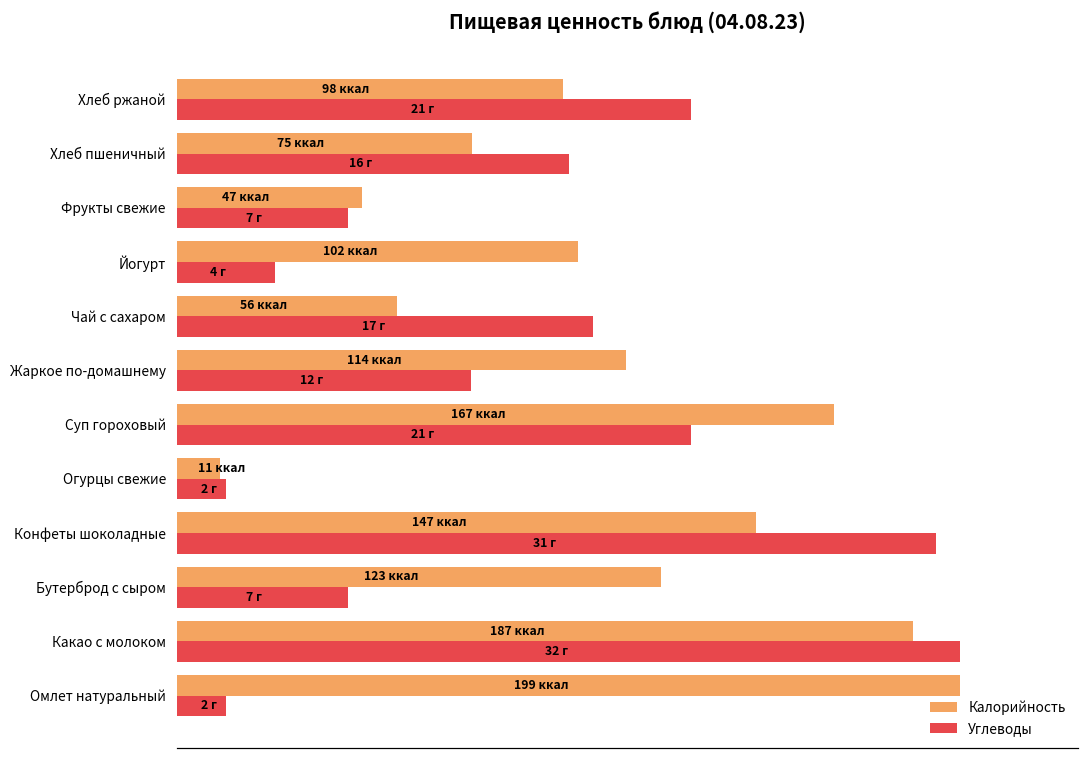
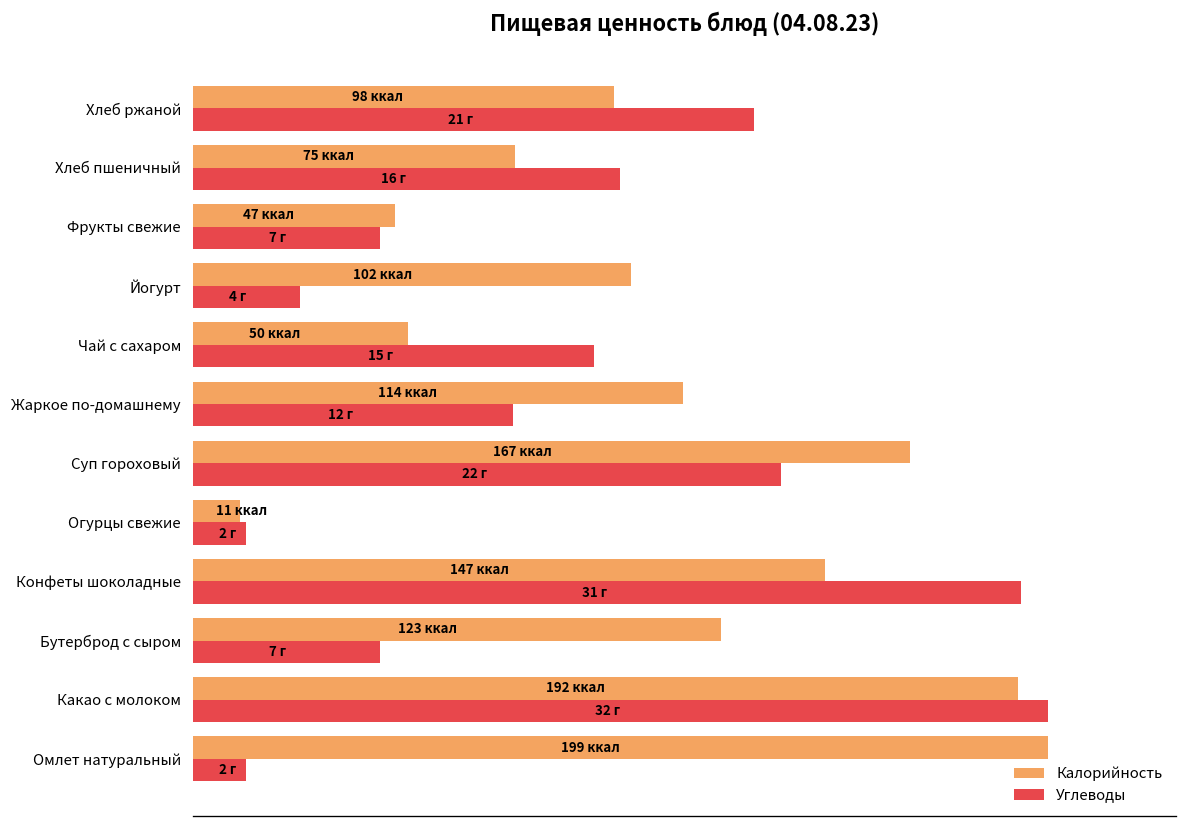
Калорийность, Чай с сахаром: 56 -> 50
Углеводы, Чай с сахаром: 17 -> 15
Углеводы, Суп гороховый: 21 -> 22
Калорийность, Какао с молоком: 187 -> 192
